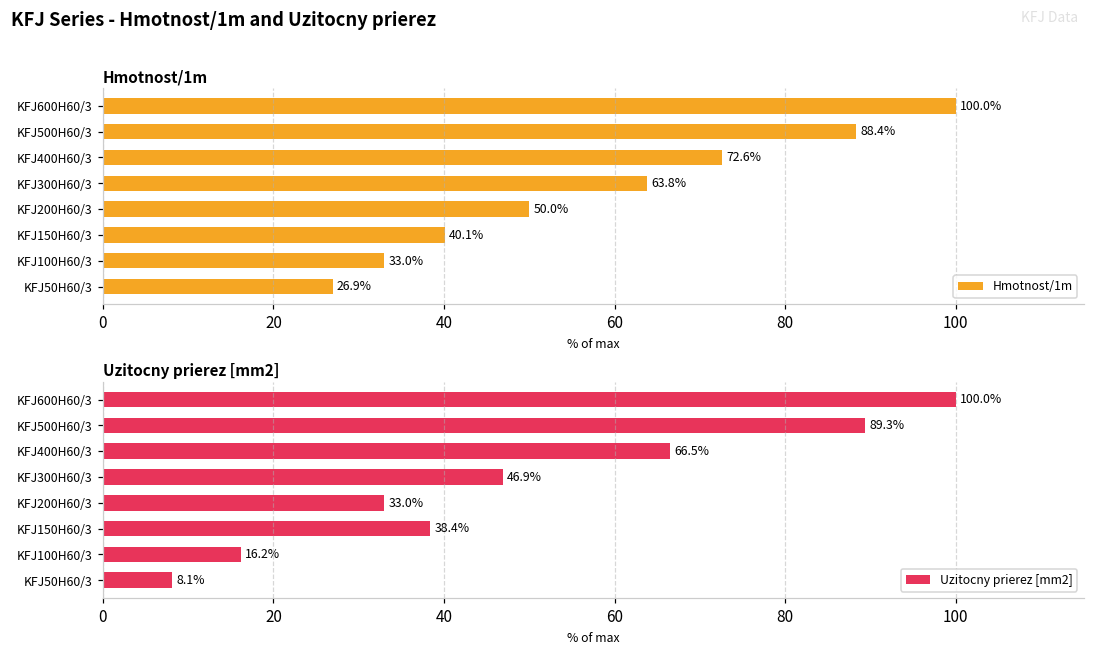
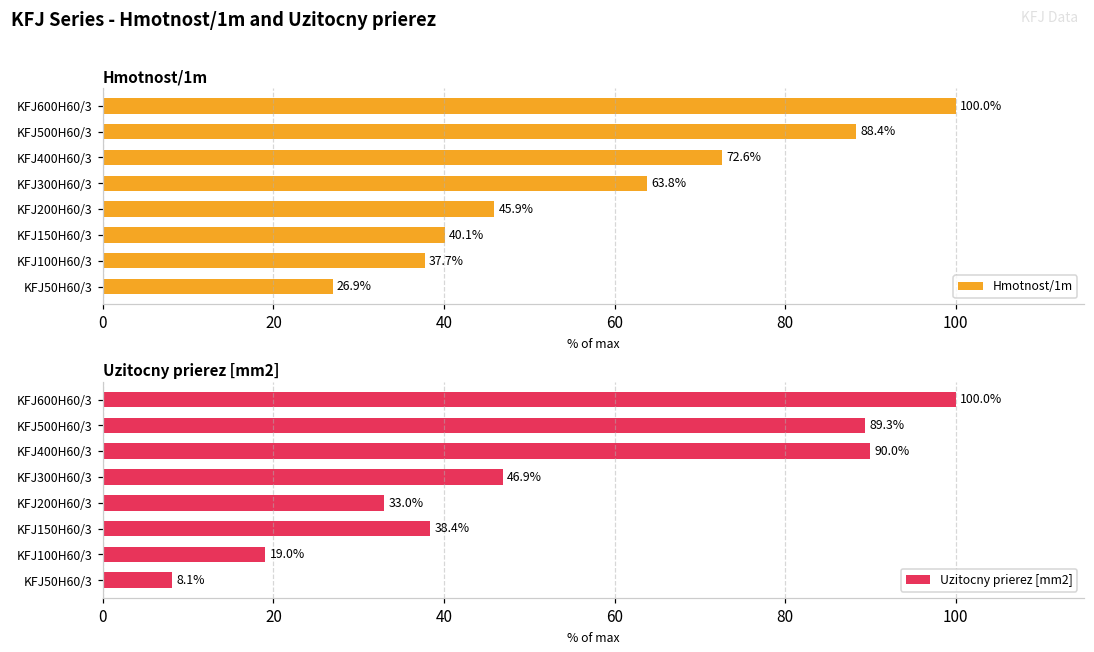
Hmotnost/1m, KFJ200H60/3: 50.0% -> 45.9%
Hmotnost/1m, KFJ100H60/3: 33.0% -> 37.7%
Uzitocny prierez [mm2], KFJ400H60/3: 66.5% -> 90.0%
Uzitocny prierez [mm2], KFJ100H60/3: 16.2% -> 19.0%
